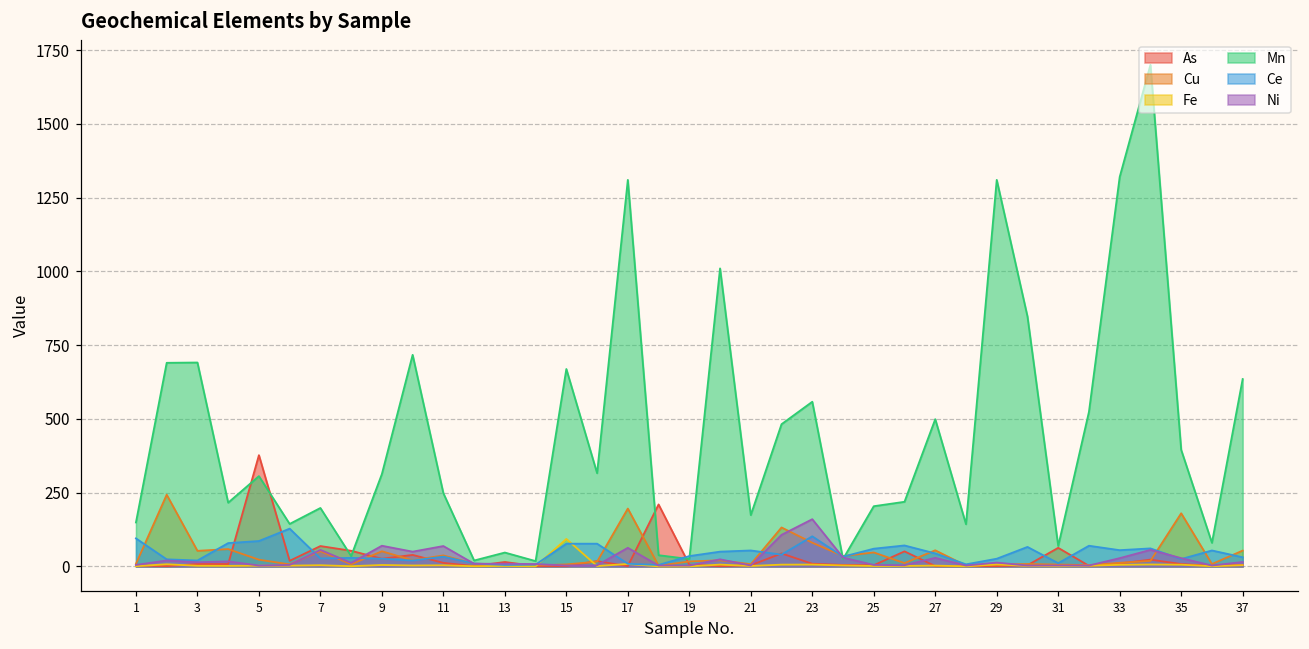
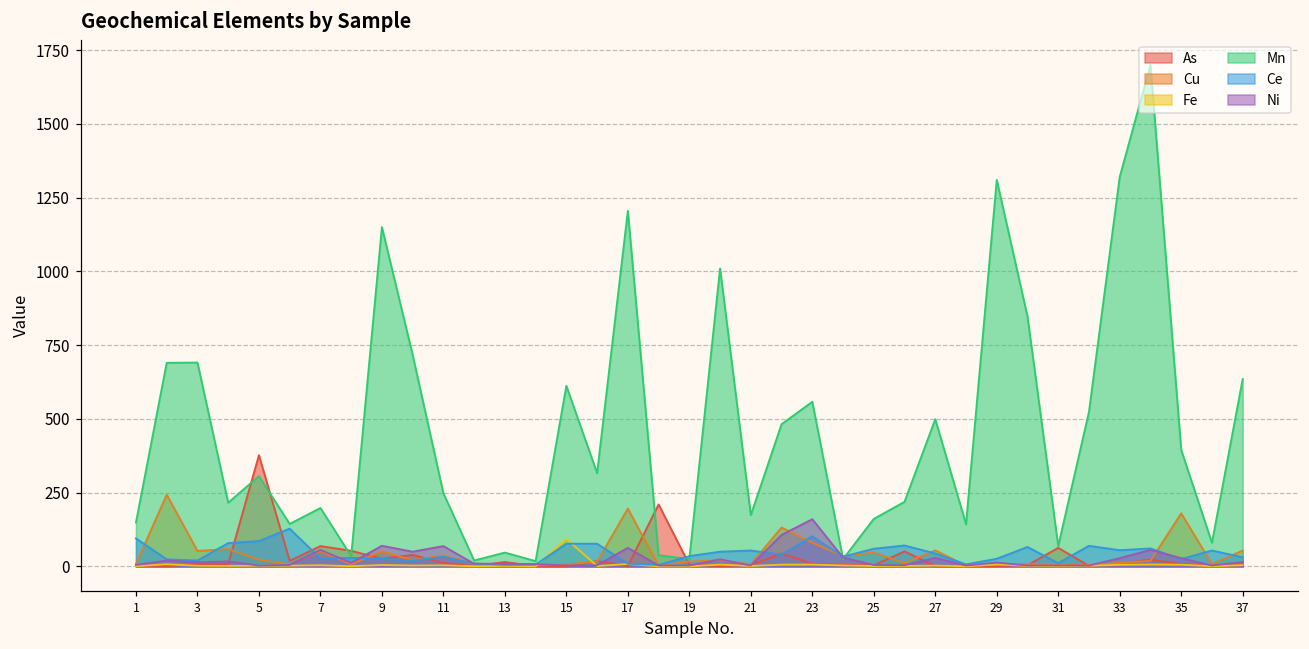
Mn, 9: 310 -> 1150
Mn, 15: 670 -> 610
Mn, 17: 1310 -> 1210
Mn, 25: 200 -> 160
